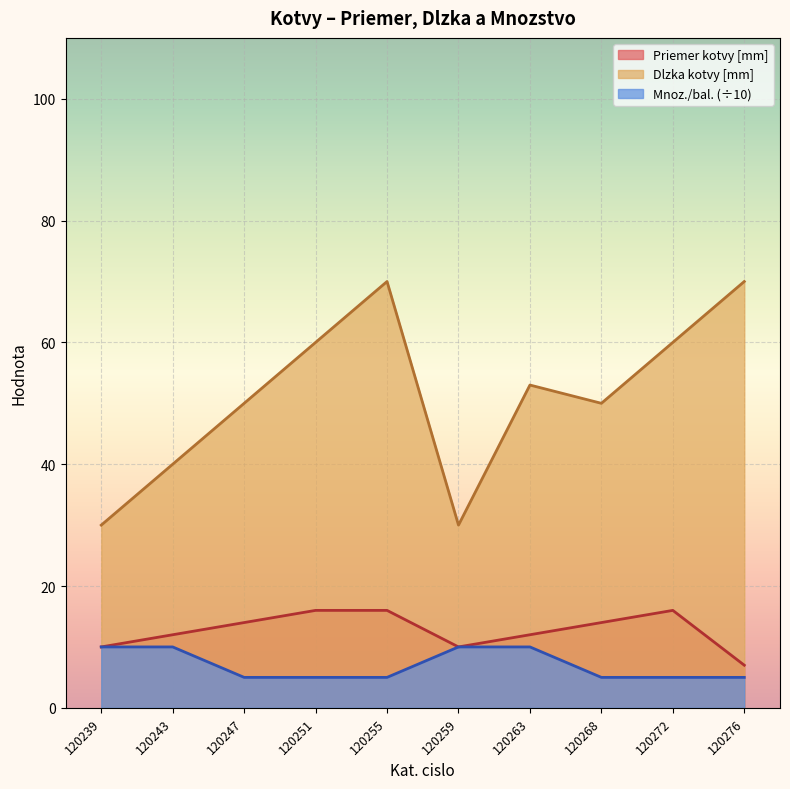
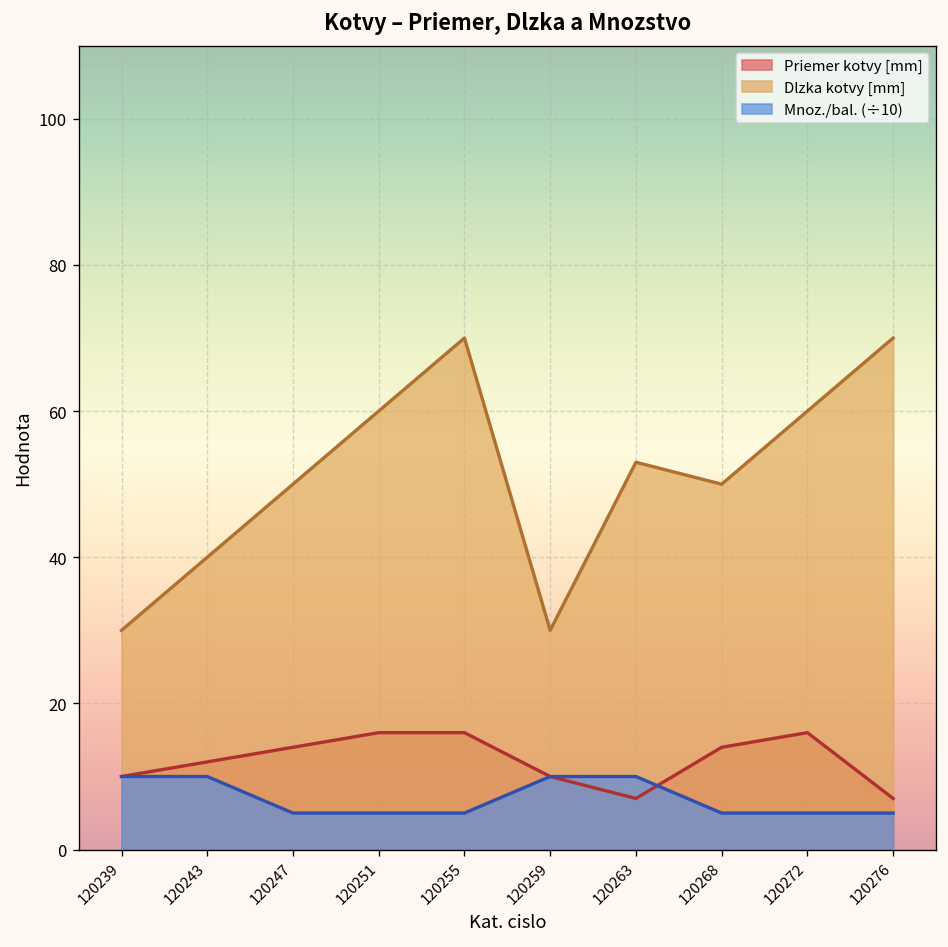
Priemer kotvy [mm], 120263: 12 -> 7
